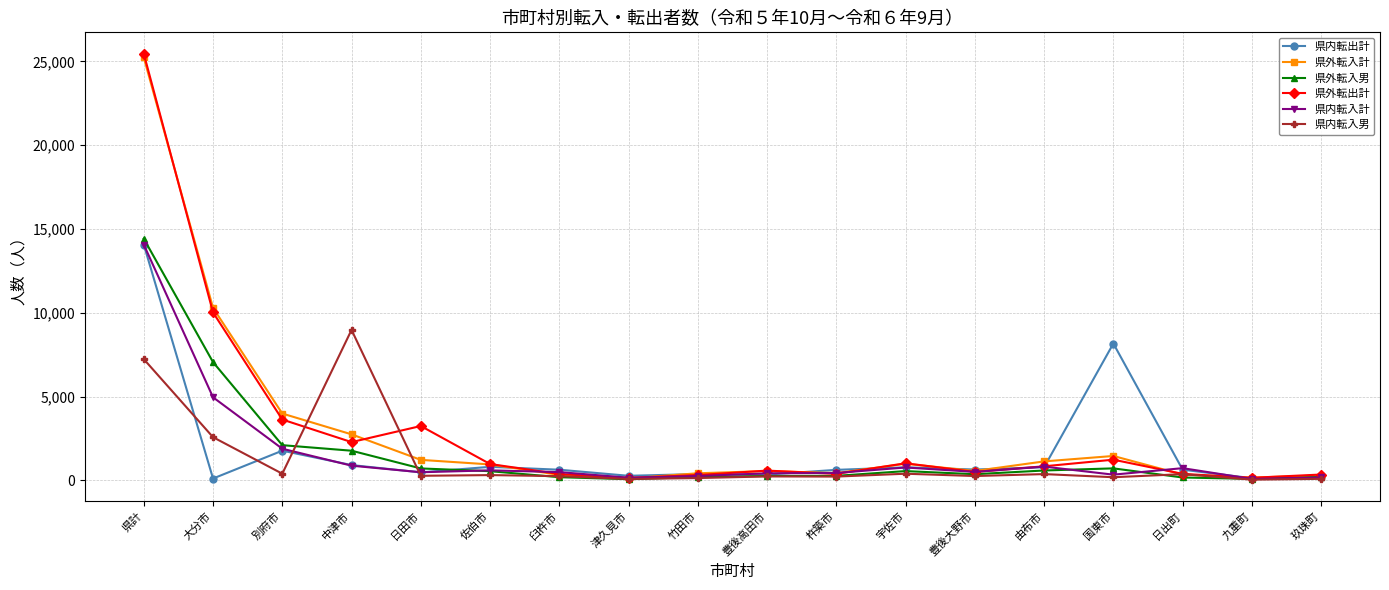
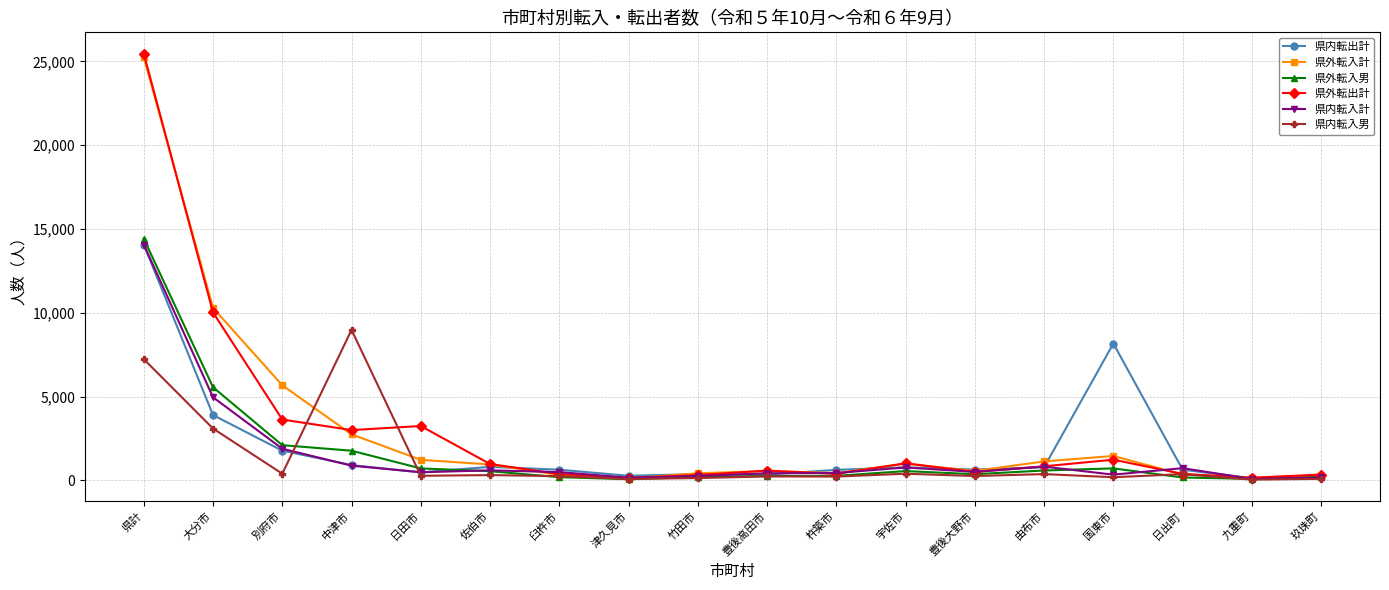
県内転出計, 大分市: 100 -> 3,900
県外転入男, 大分市: 7,100 -> 5,600
県内転入男, 大分市: 2,600 -> 3,100
県外転入計, 別府市: 4,000 -> 5,700
県外転出計, 中津市: 2,300 -> 3,000
